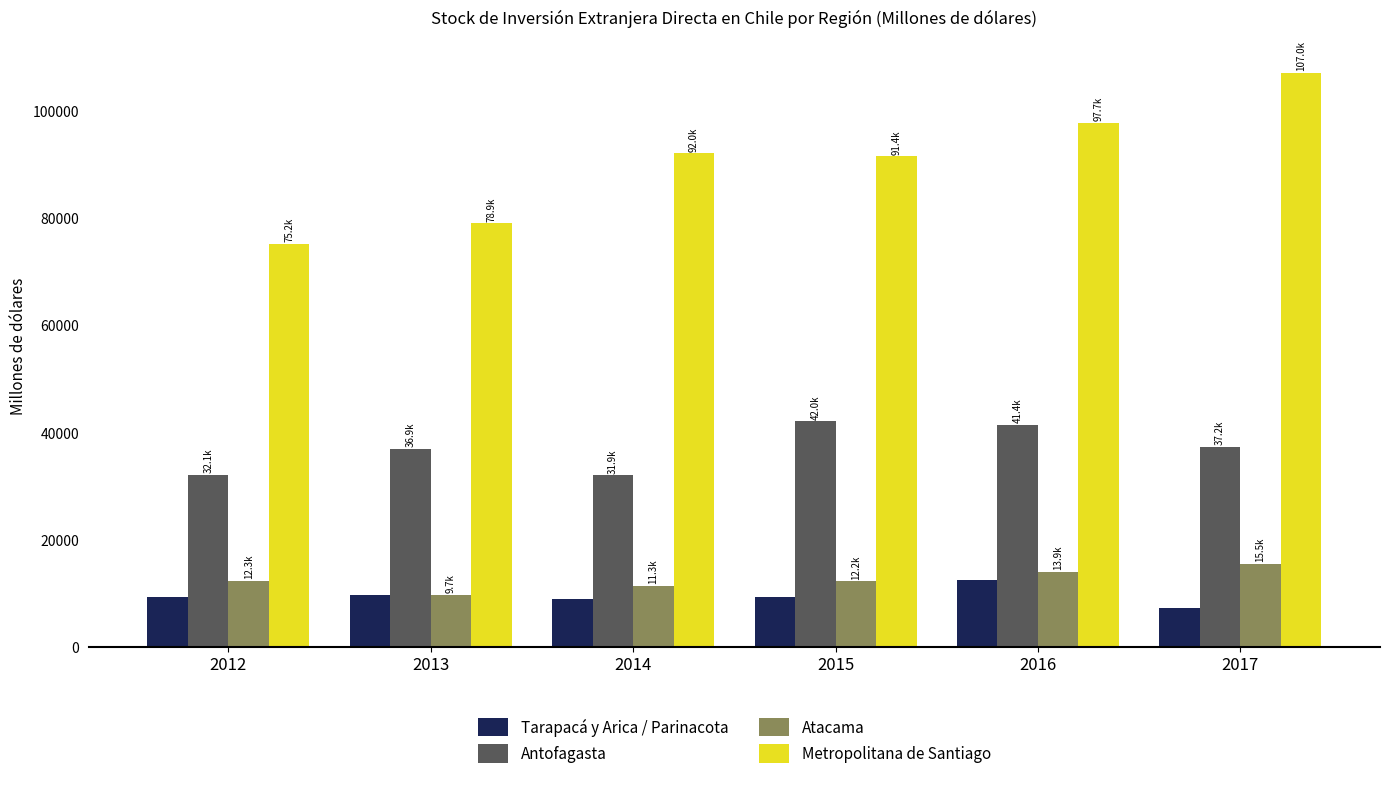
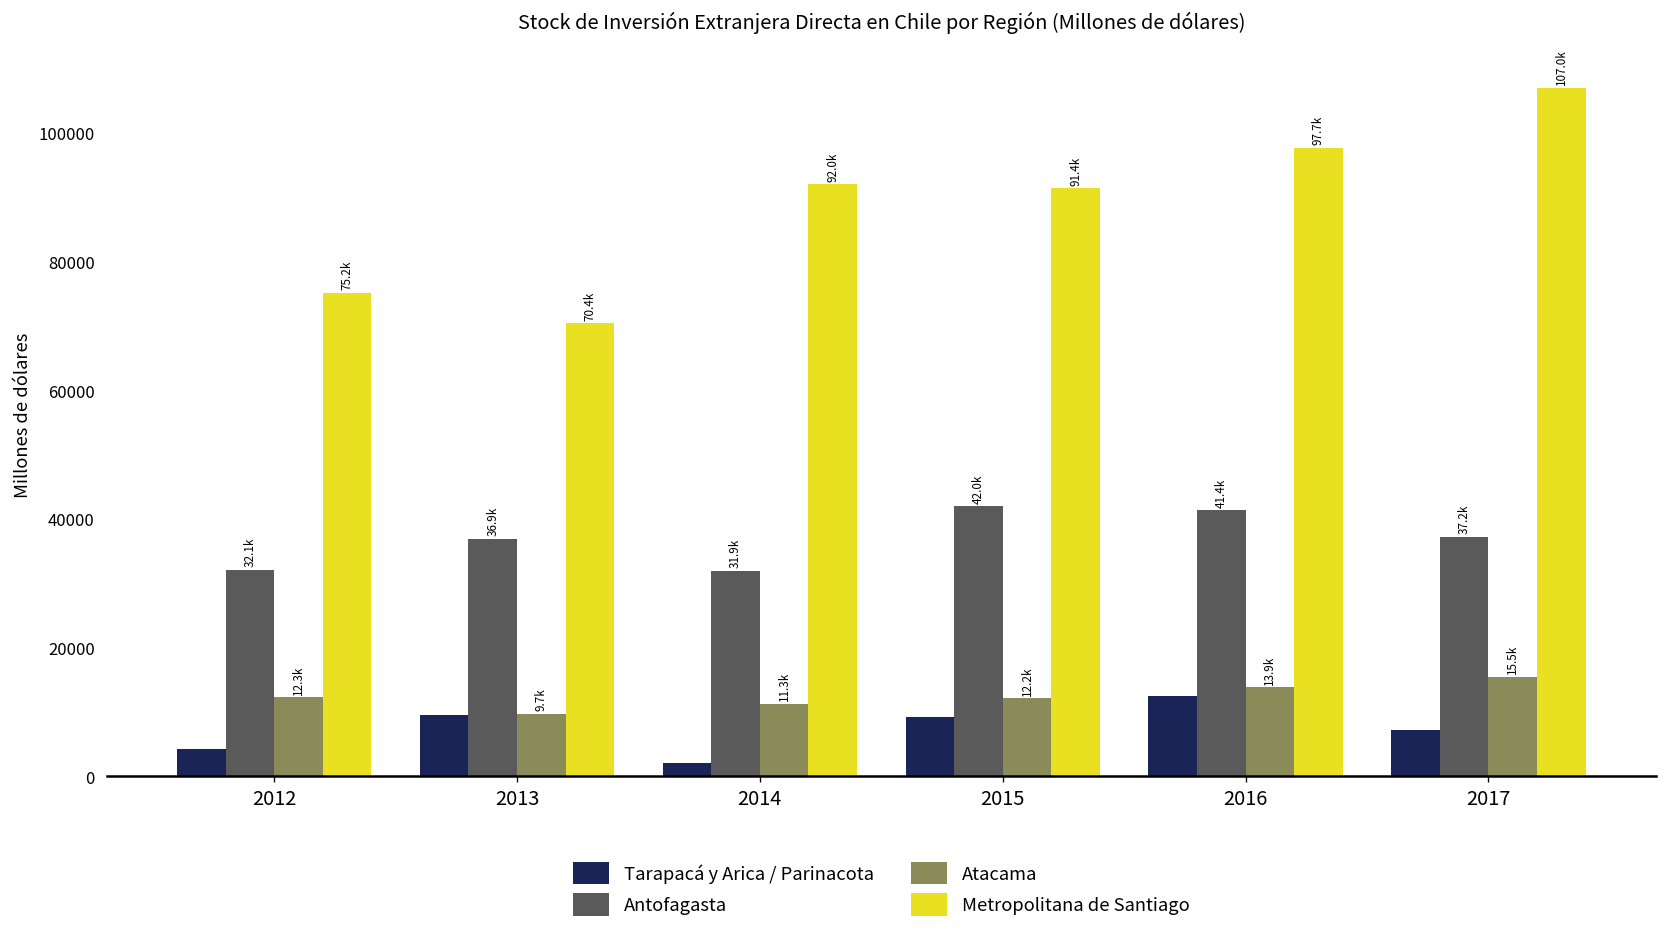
Tarapacá y Arica / Parinacota, 2012: 9000 -> 4000
Metropolitana de Santiago, 2013: 78.9k -> 70.4k
Tarapacá y Arica / Parinacota, 2014: 9000 -> 2000
